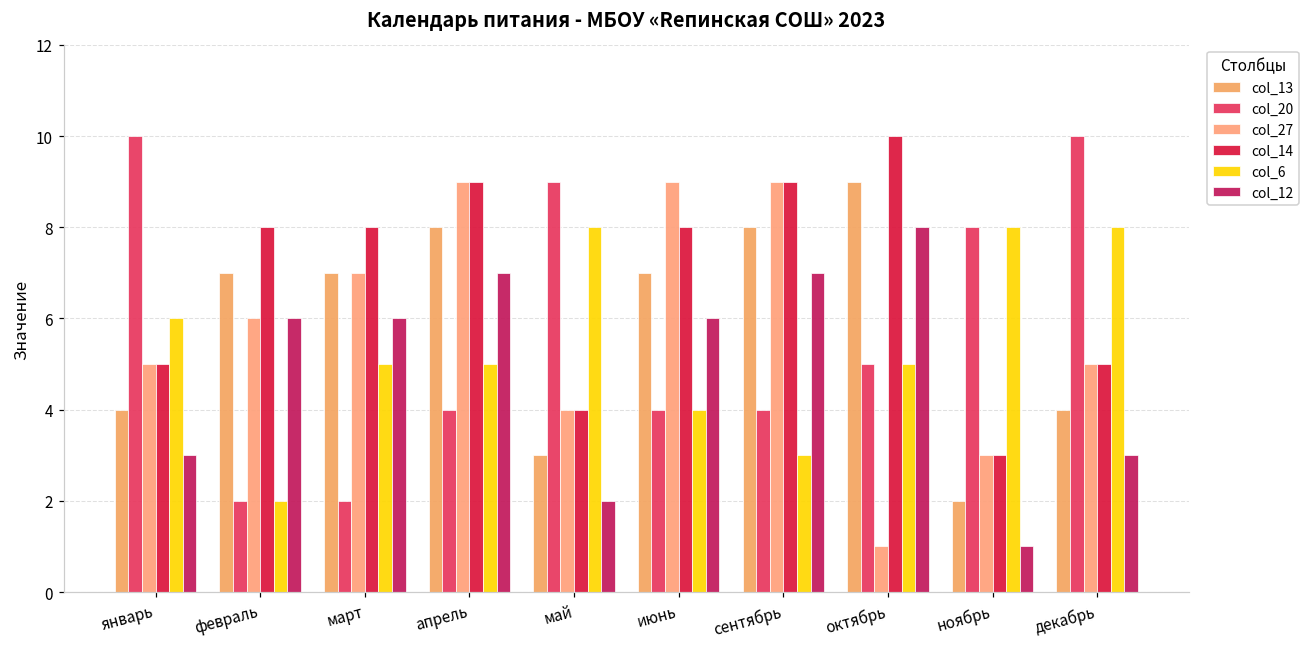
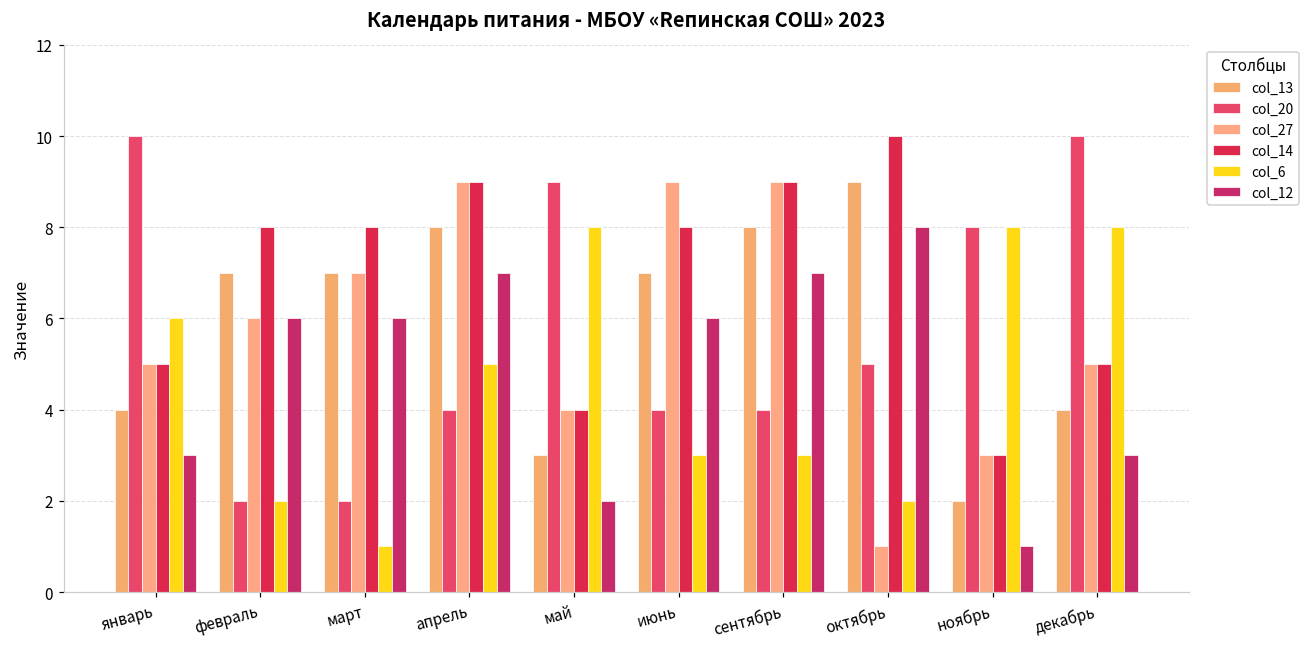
col_6, март: 5 -> 1
col_6, июнь: 4 -> 3
col_6, октябрь: 5 -> 2
